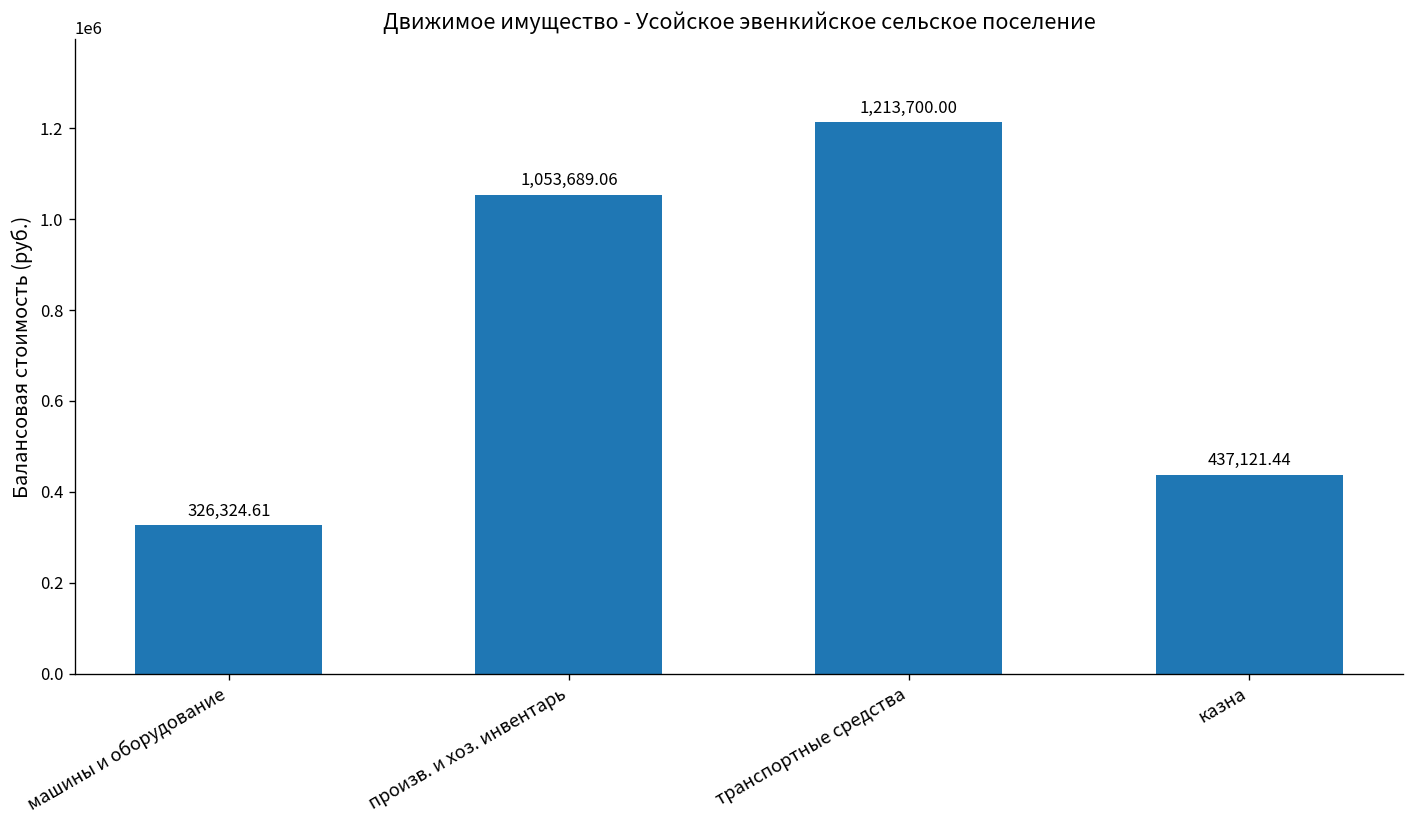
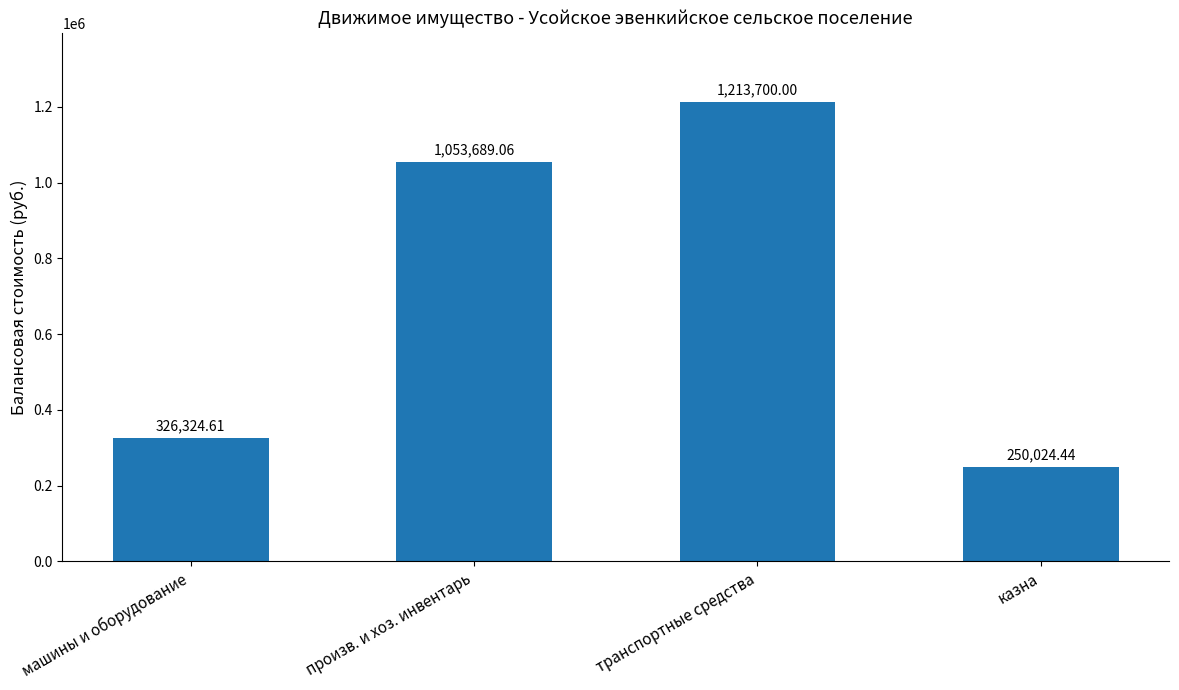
казна: 437,121.44 -> 250,024.44
